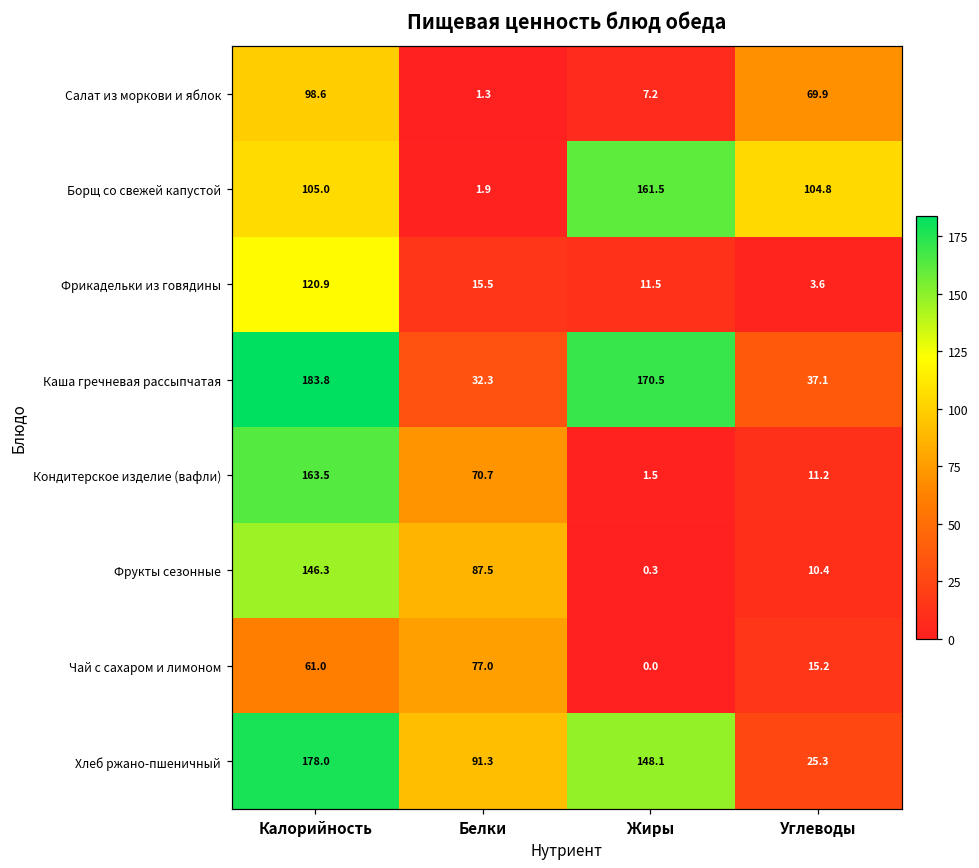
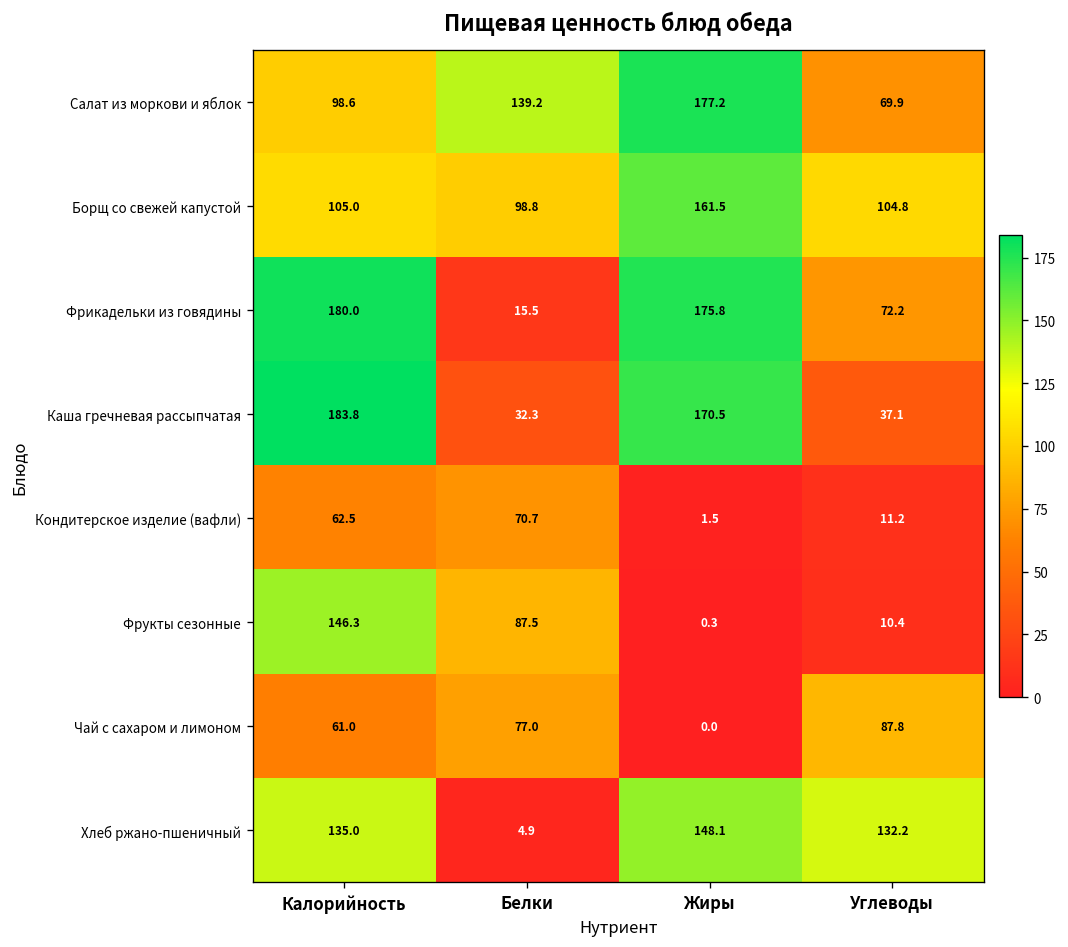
Салат из моркови и яблок, Белки: 1.3 -> 139.2
Салат из моркови и яблок, Жиры: 7.2 -> 177.2
Борщ со свежей капустой, Белки: 1.9 -> 98.8
Фрикадельки из говядины, Калорийность: 120.9 -> 180.0
Фрикадельки из говядины, Жиры: 11.5 -> 175.8
Фрикадельки из говядины, Углеводы: 3.6 -> 72.2
Кондитерское изделие (вафли), Калорийность: 163.5 -> 62.5
Чай с сахаром и лимоном, Углеводы: 15.2 -> 87.8
Хлеб ржано-пшеничный, Калорийность: 178.0 -> 135.0
Хлеб ржано-пшеничный, Белки: 91.3 -> 4.9
Хлеб ржано-пшеничный, Углеводы: 25.3 -> 132.2
